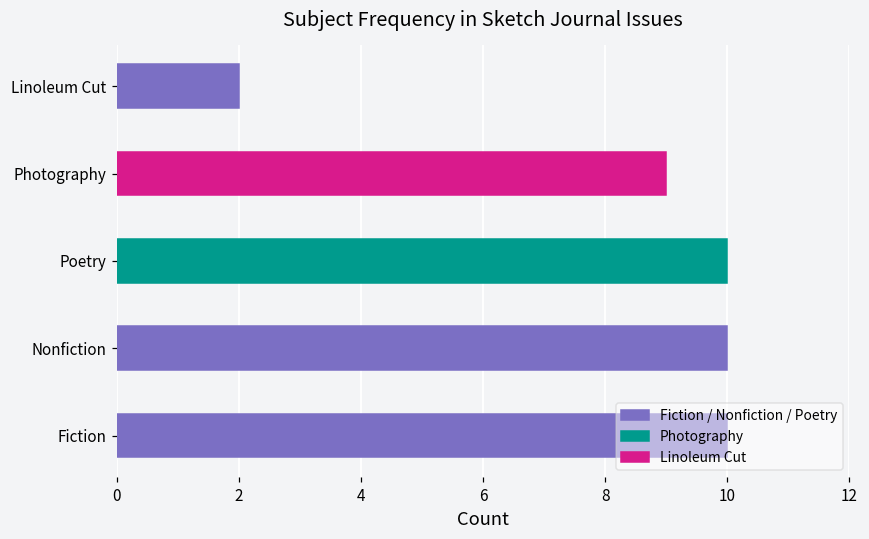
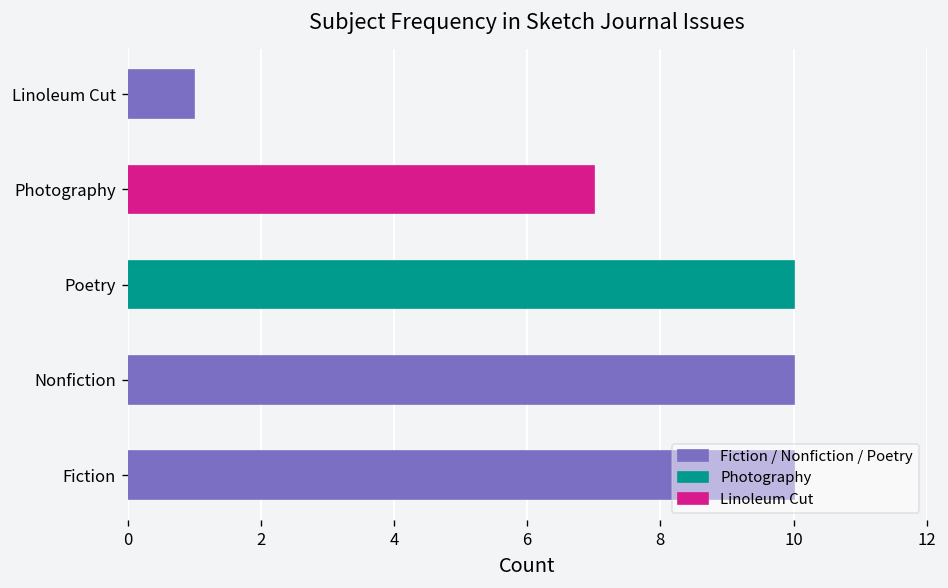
Linoleum Cut: 2 -> 1
Photography: 9 -> 7
